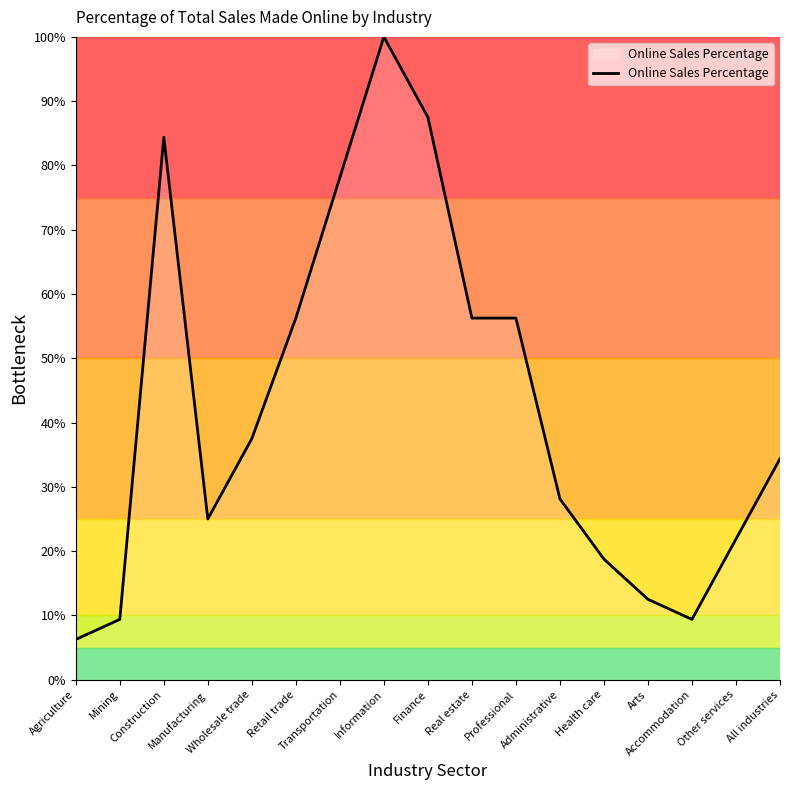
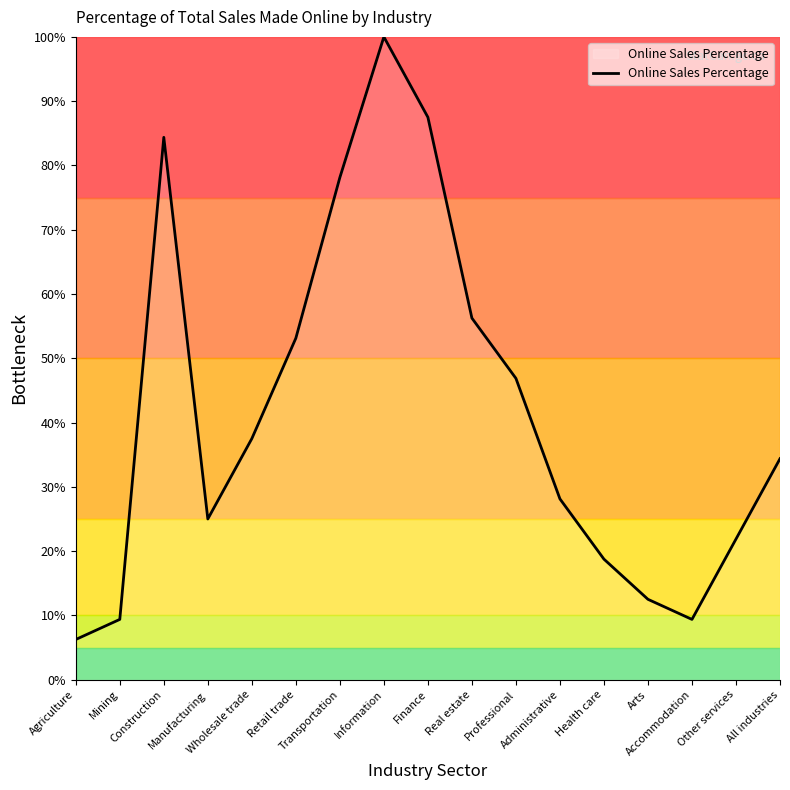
Retail trade: 56% -> 53%
Professional: 56% -> 47%
